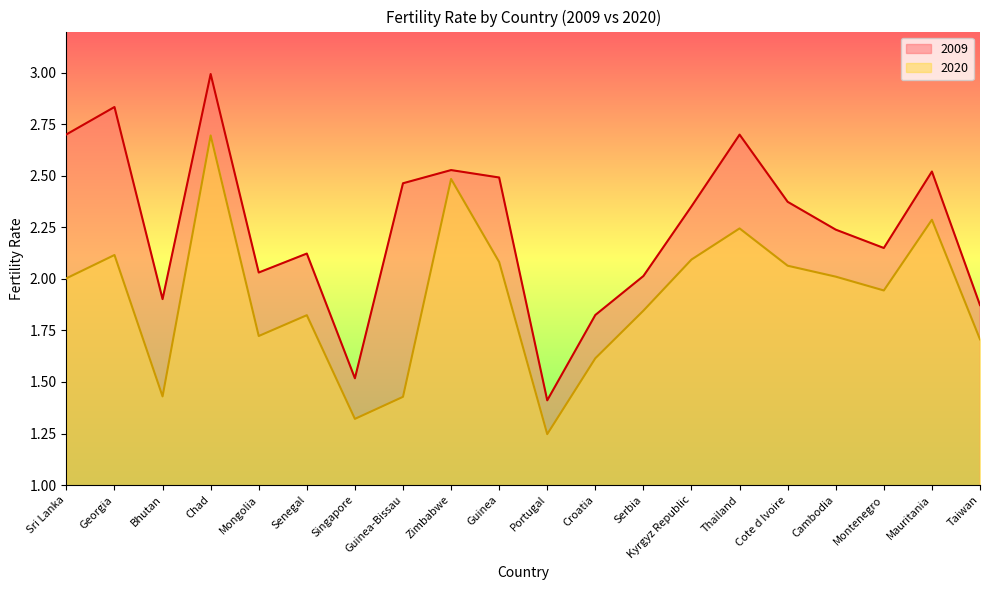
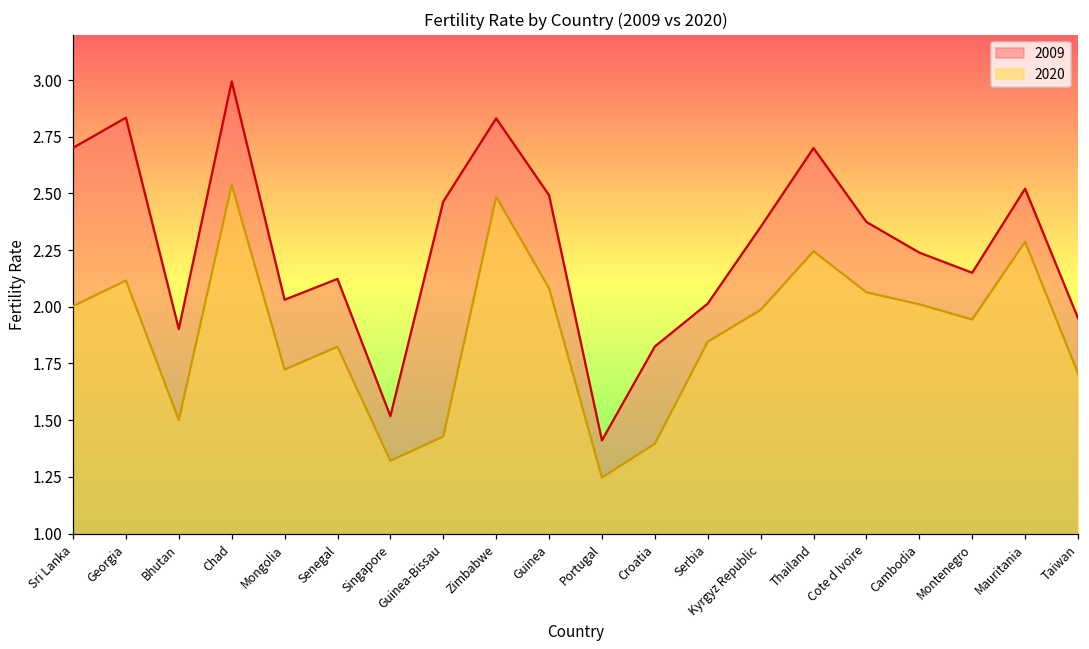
2020, Bhutan: 1.43 -> 1.50
2020, Chad: 2.70 -> 2.54
2009, Zimbabwe: 2.53 -> 2.83
2020, Croatia: 1.62 -> 1.40
2020, Kyrgyz Republic: 2.09 -> 1.99
2009, Taiwan: 1.87 -> 1.95
